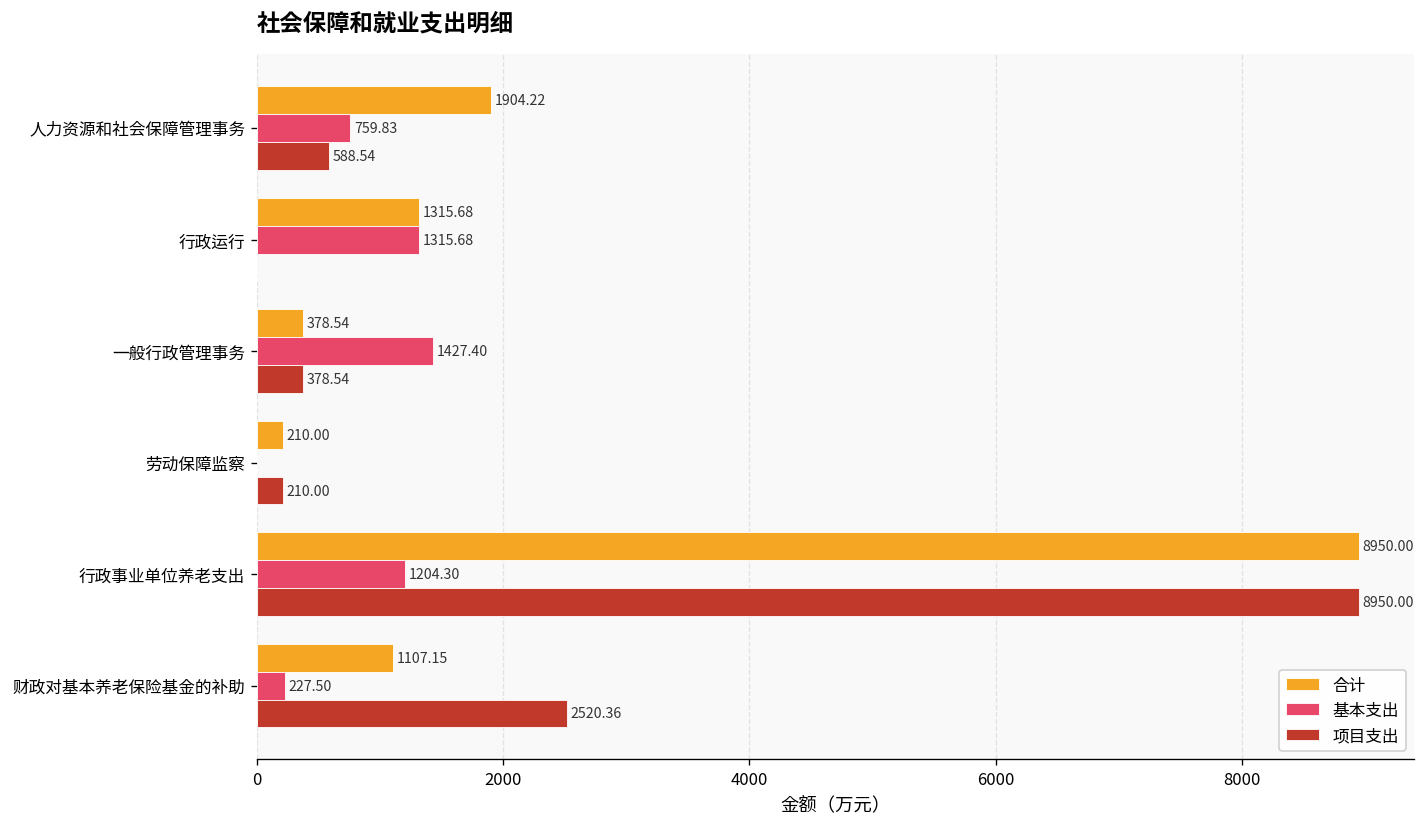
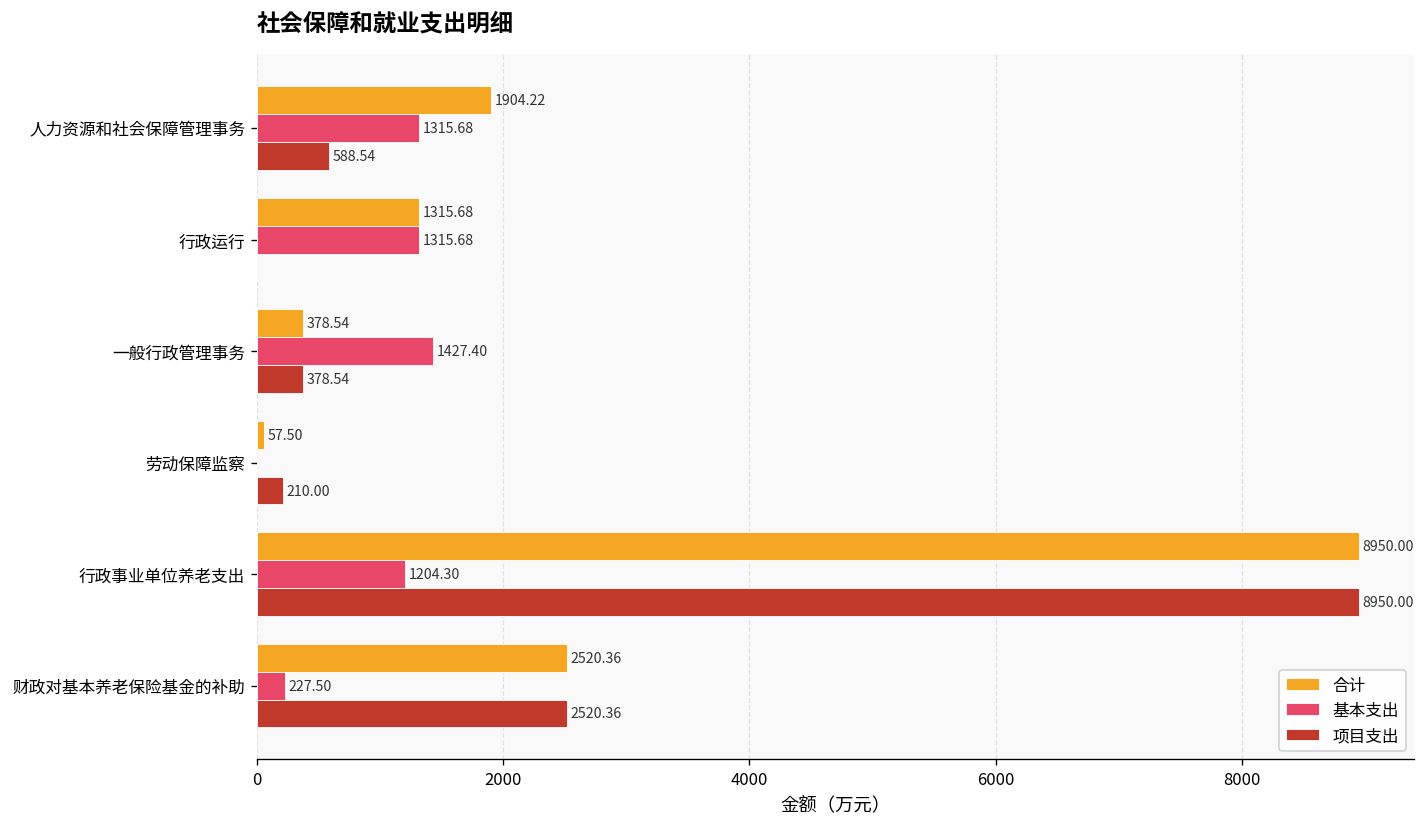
基本支出, 人力资源和社会保障管理事务: 759.83 -> 1315.68
合计, 劳动保障监察: 210.00 -> 57.50
合计, 财政对基本养老保险基金的补助: 1107.15 -> 2520.36
